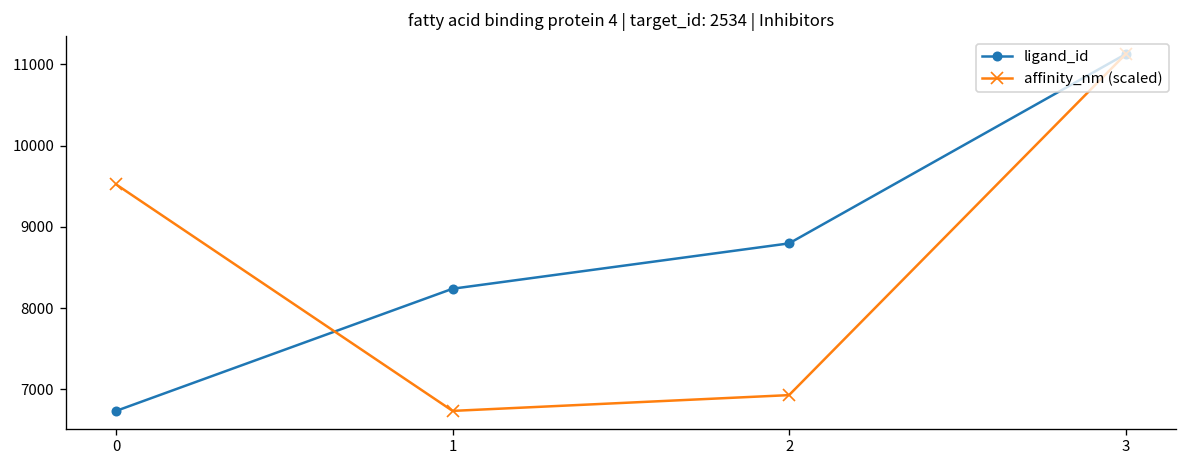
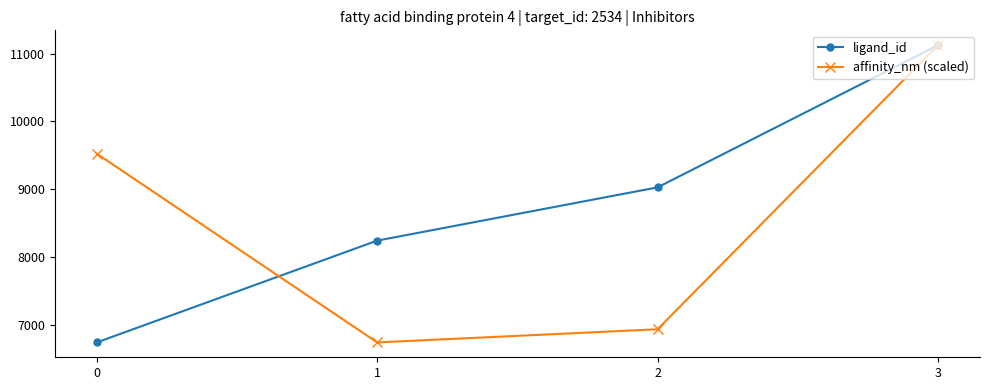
ligand_id, 2: 8800 -> 9000
